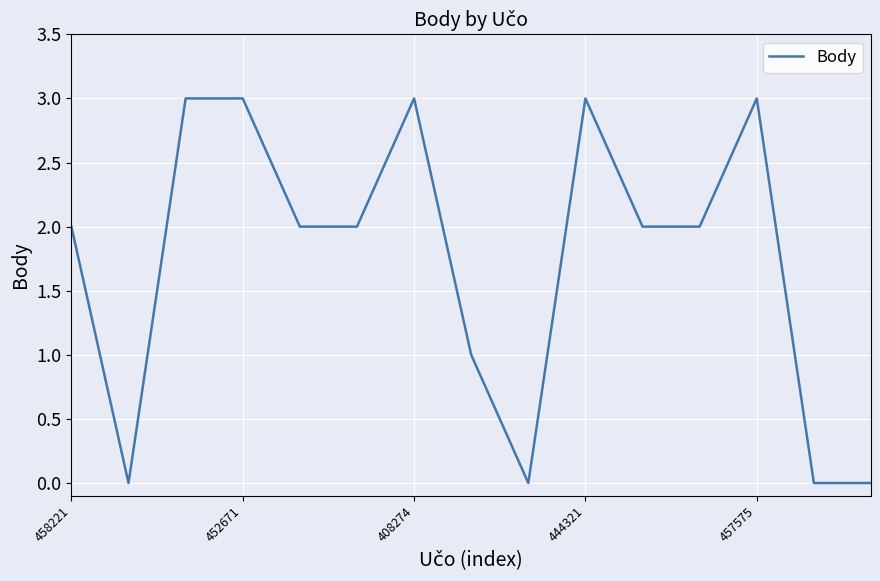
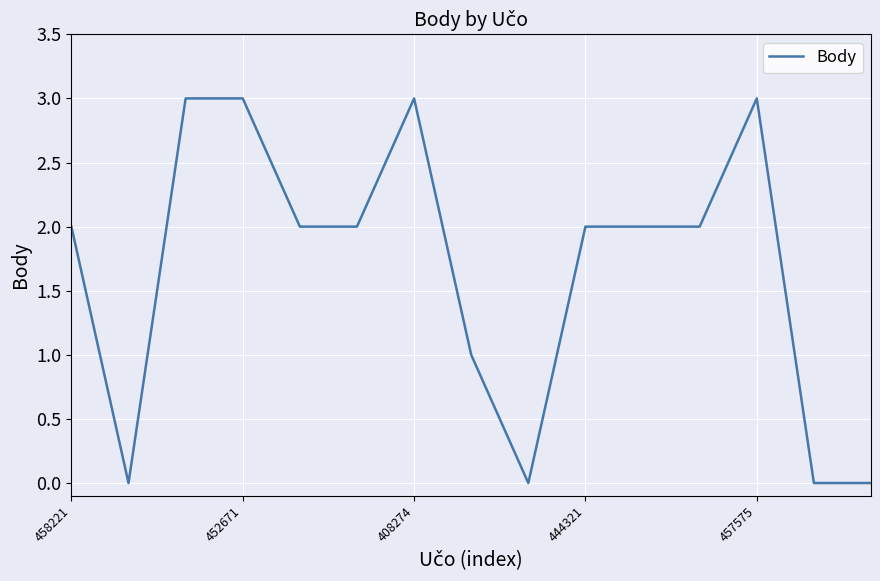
444321: 3 -> 2
